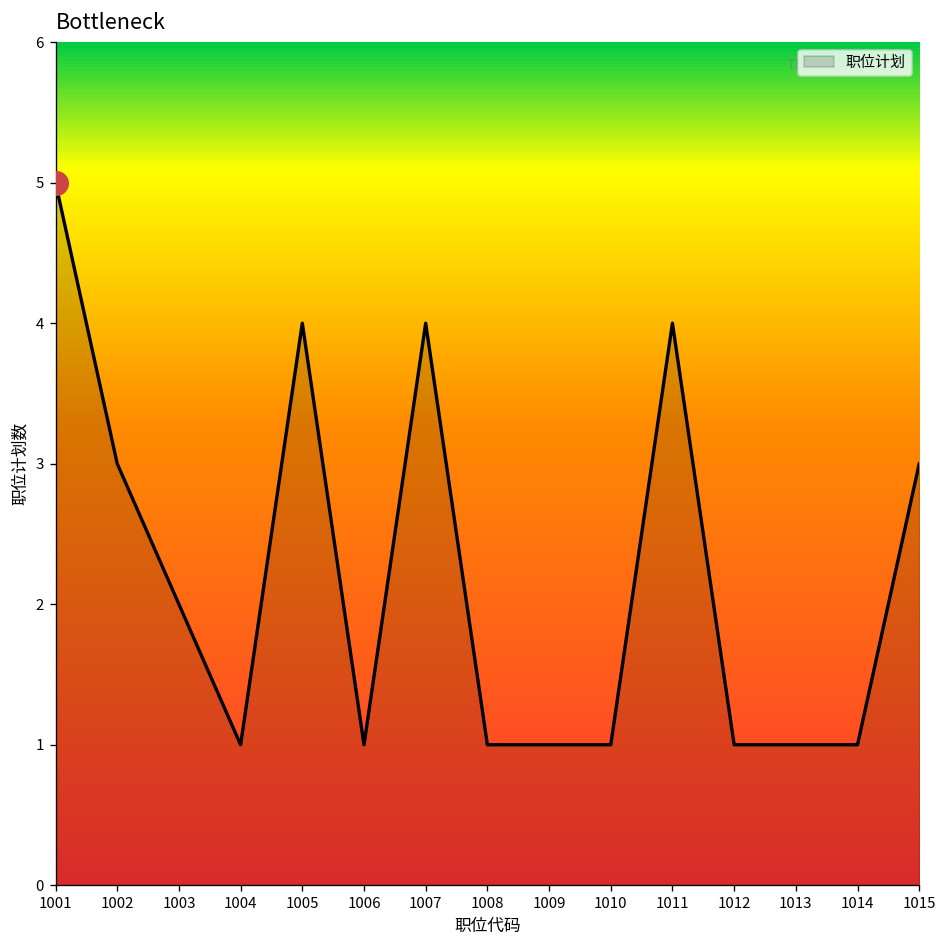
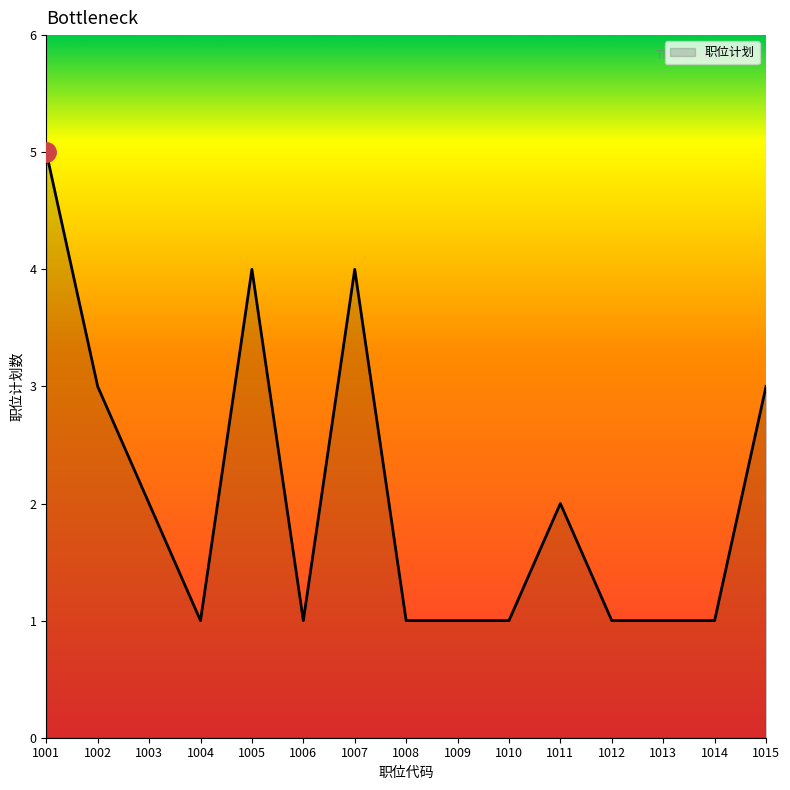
职位计划, 1011: 4 -> 2
